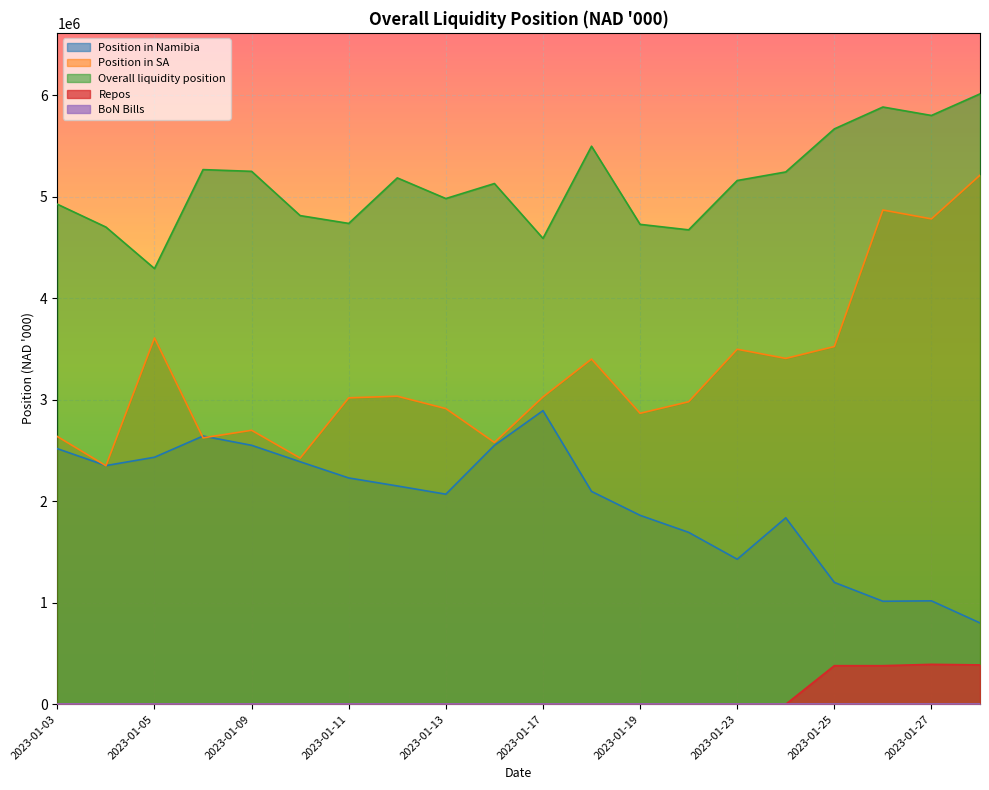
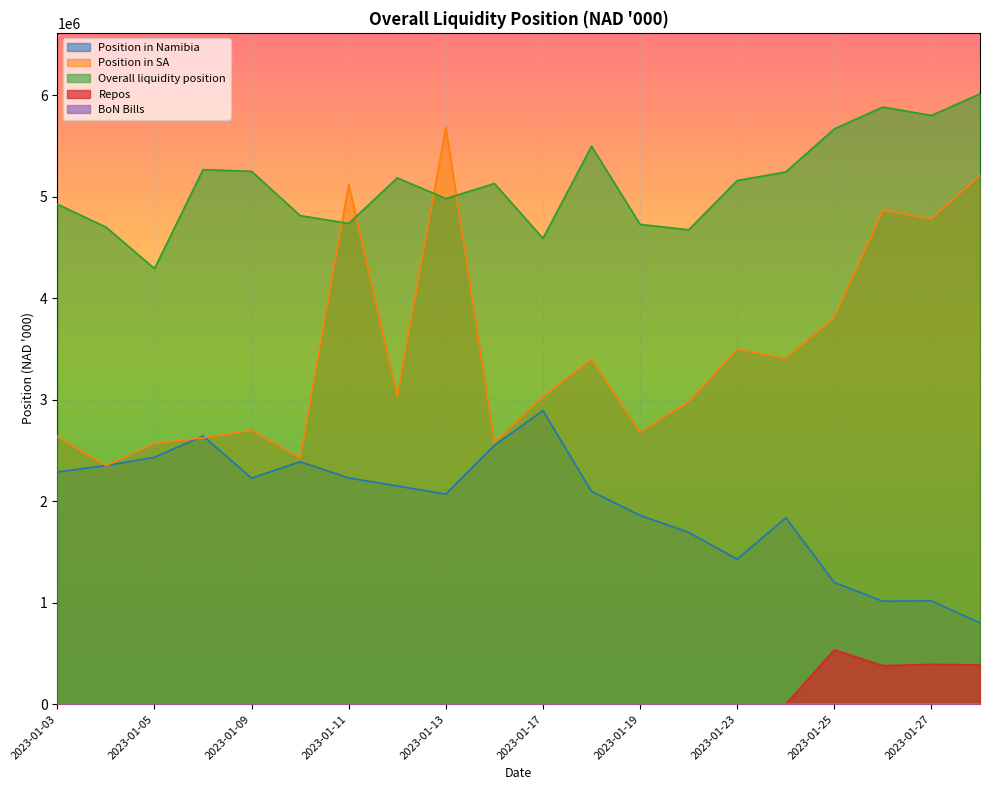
Position in Namibia, 2023-01-03: 2520000 -> 2290000
Position in SA, 2023-01-05: 3610000 -> 2570000
Position in Namibia, 2023-01-09: 2550000 -> 2230000
Position in SA, 2023-01-11: 3020000 -> 5120000
Position in SA, 2023-01-13: 2910000 -> 5680000
Position in SA, 2023-01-19: 2870000 -> 2680000
Position in SA, 2023-01-25: 3520000 -> 3810000
Repos, 2023-01-25: 380000 -> 540000
